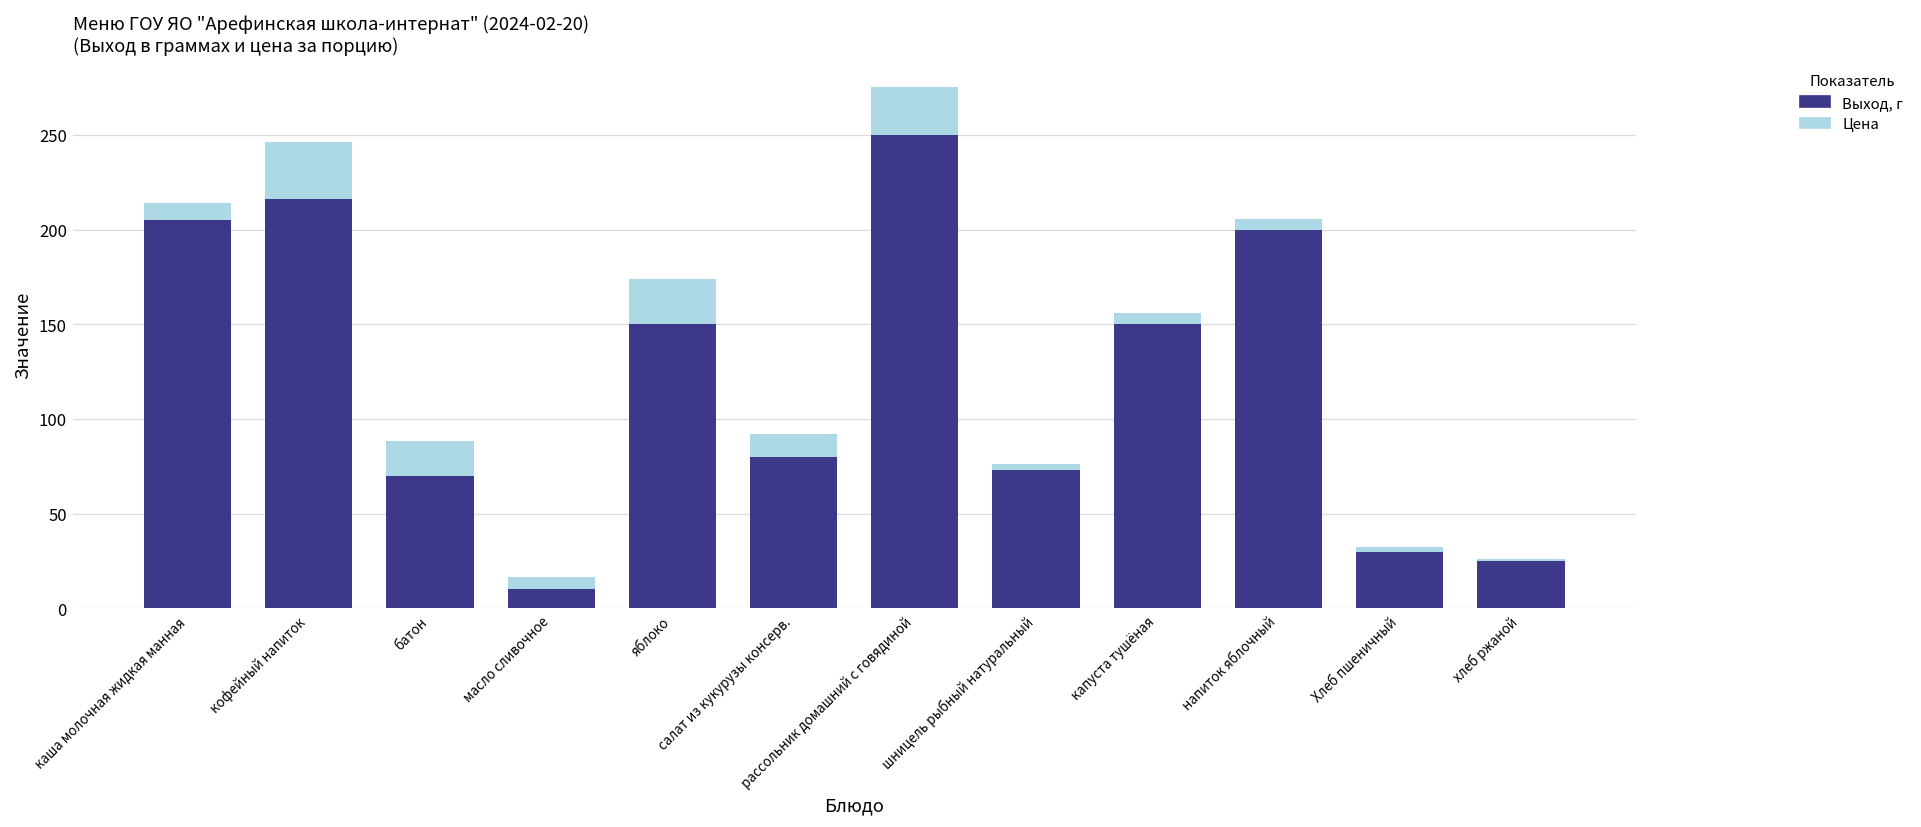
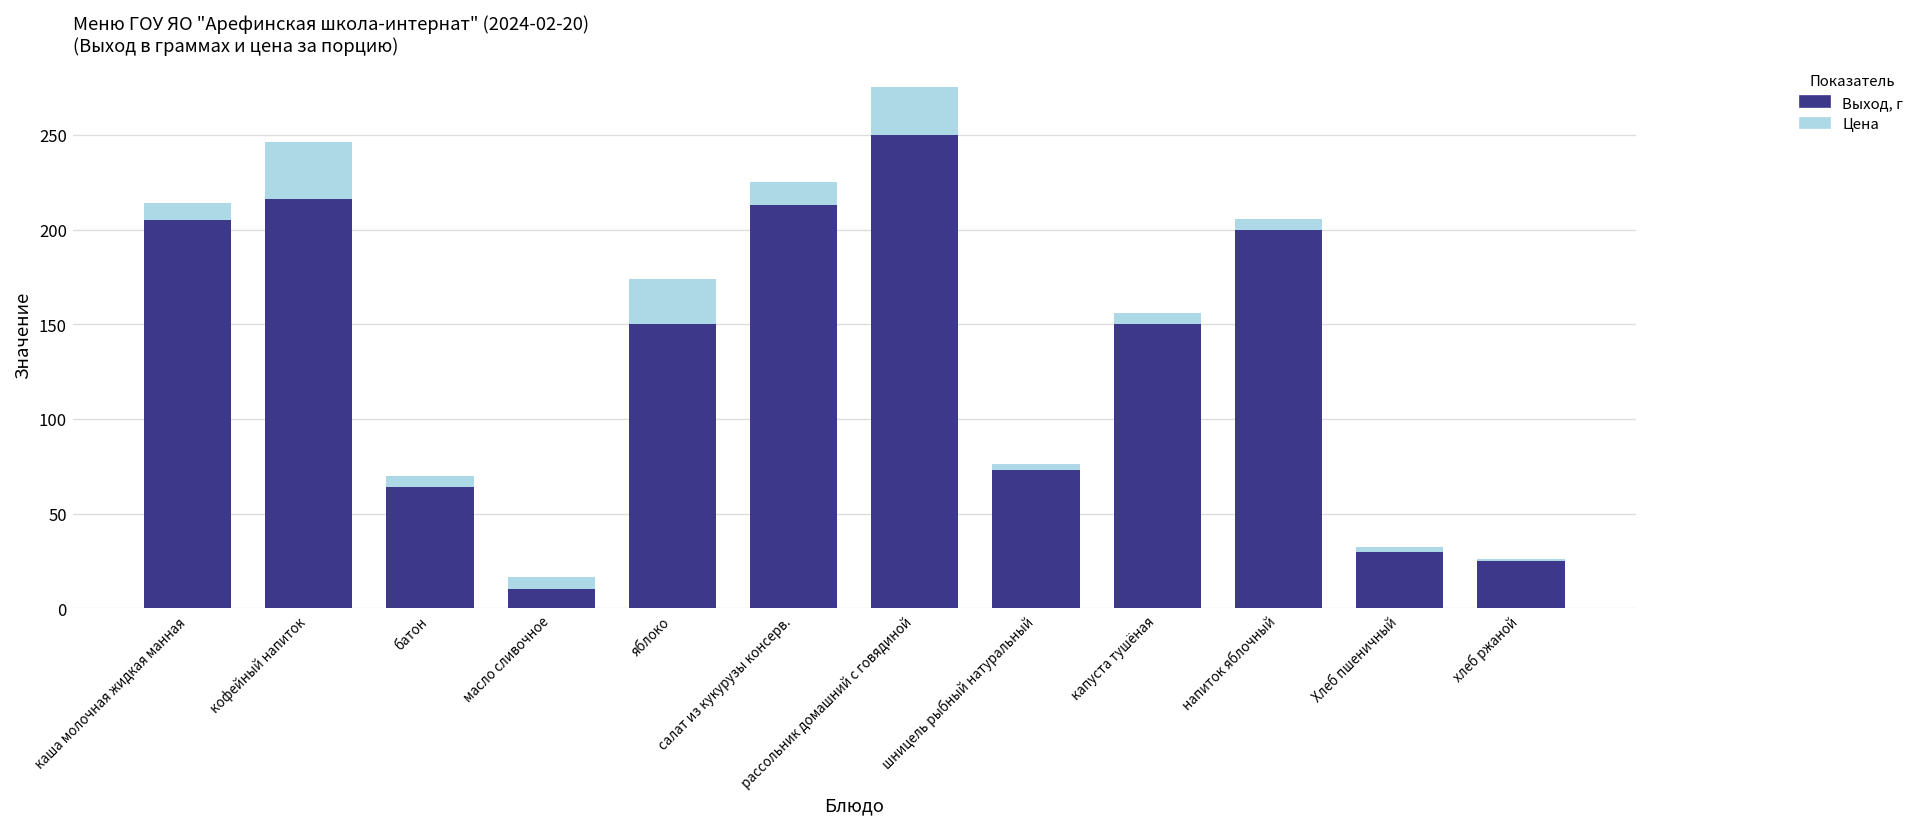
Выход, г, батон: 70 -> 64
Цена, батон: 19 -> 6
Выход, г, салат из кукурузы консерв.: 80 -> 213
